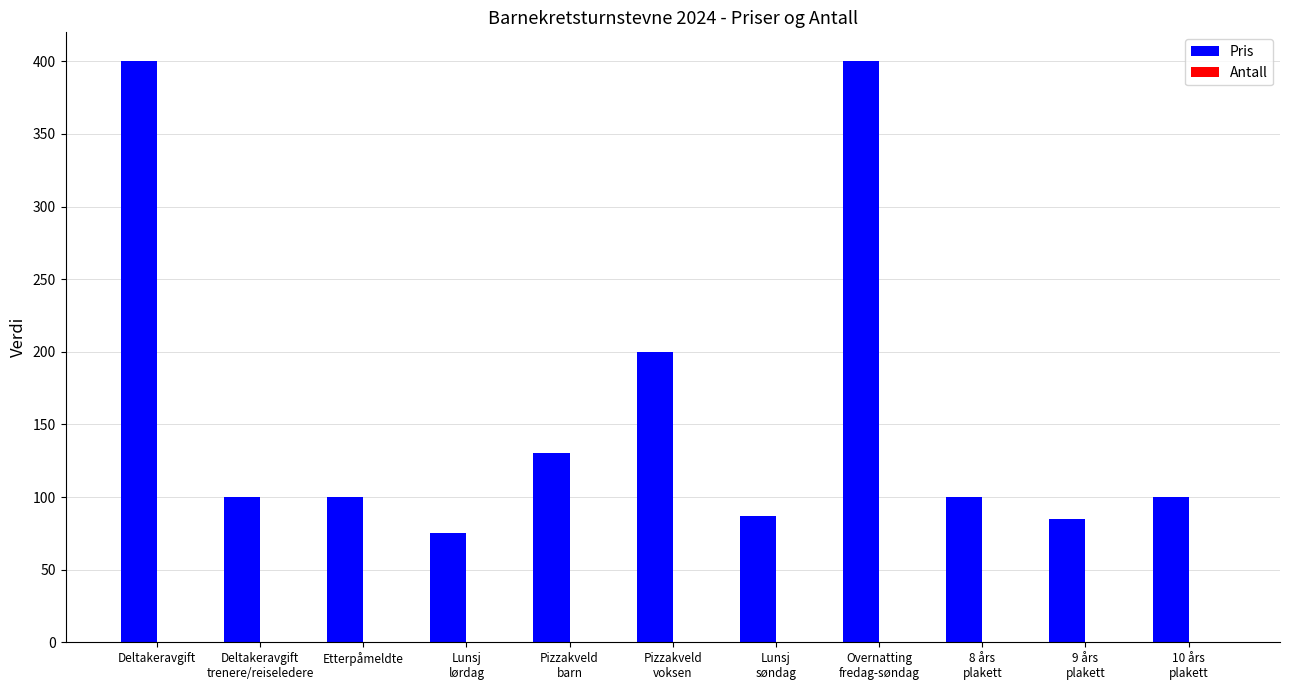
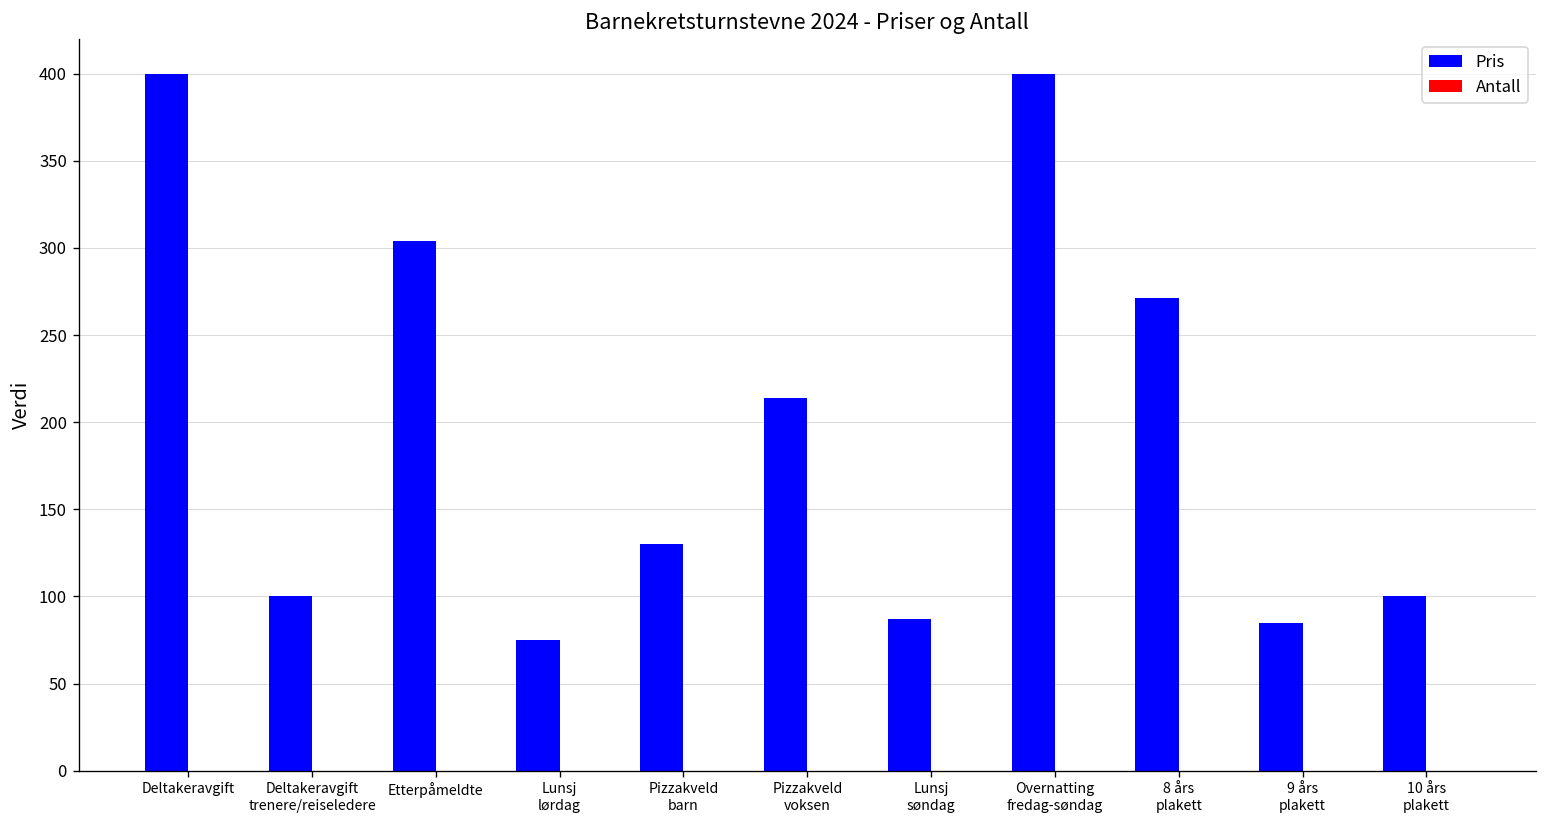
Pris, Etterpåmeldte: 100 -> 304
Pris, Pizzakveld voksen: 200 -> 214
Pris, 8 års plakett: 100 -> 271
